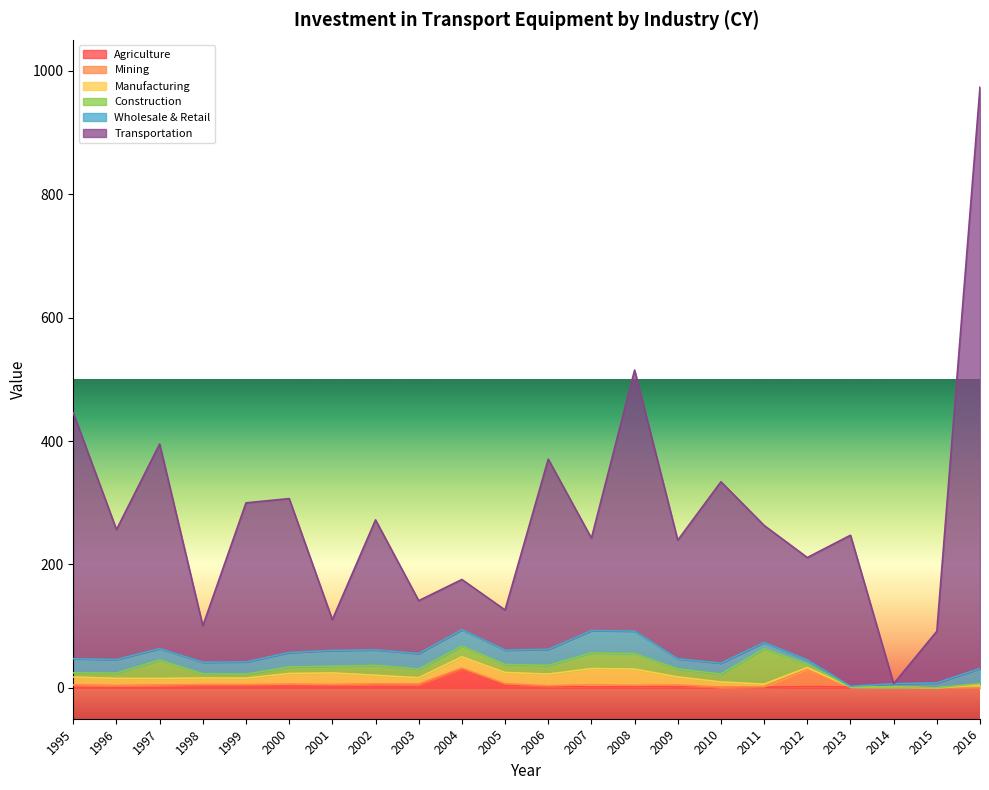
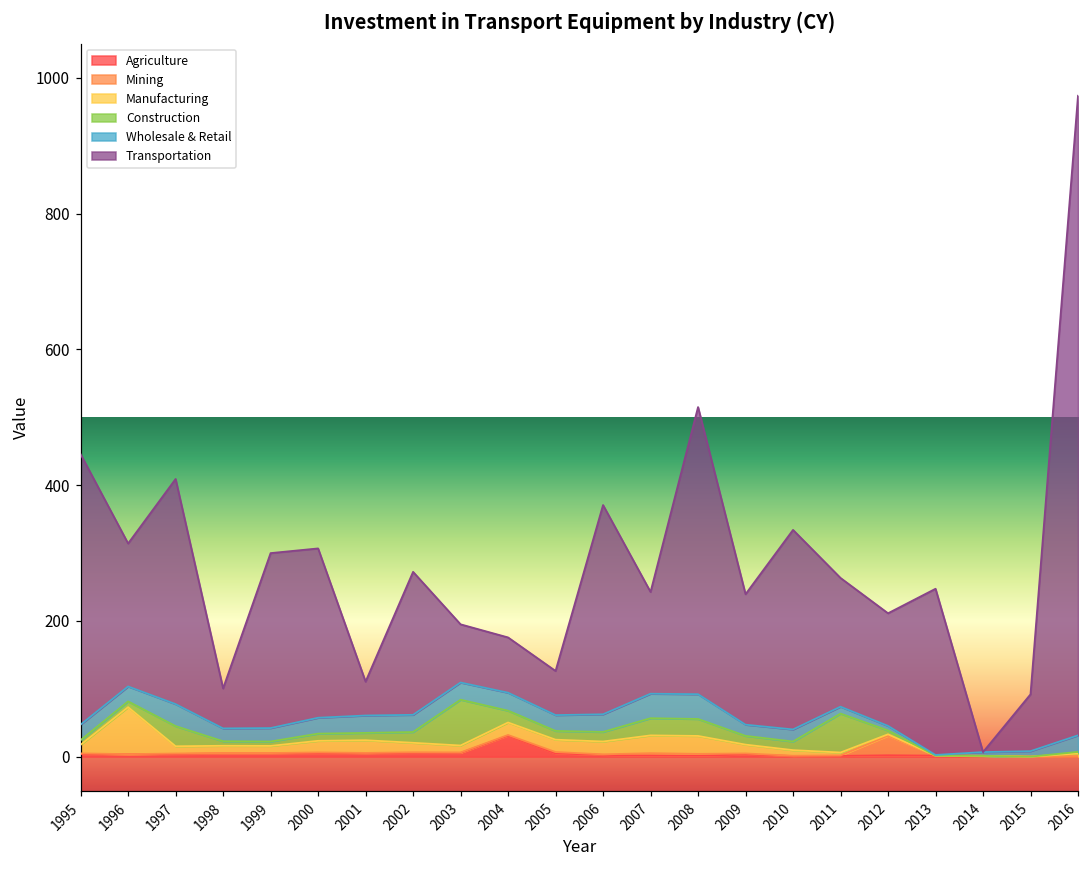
Manufacturing, 1996: 10 -> 70
Wholesale & Retail, 1997: 20 -> 30
Construction, 2003: 10 -> 70
